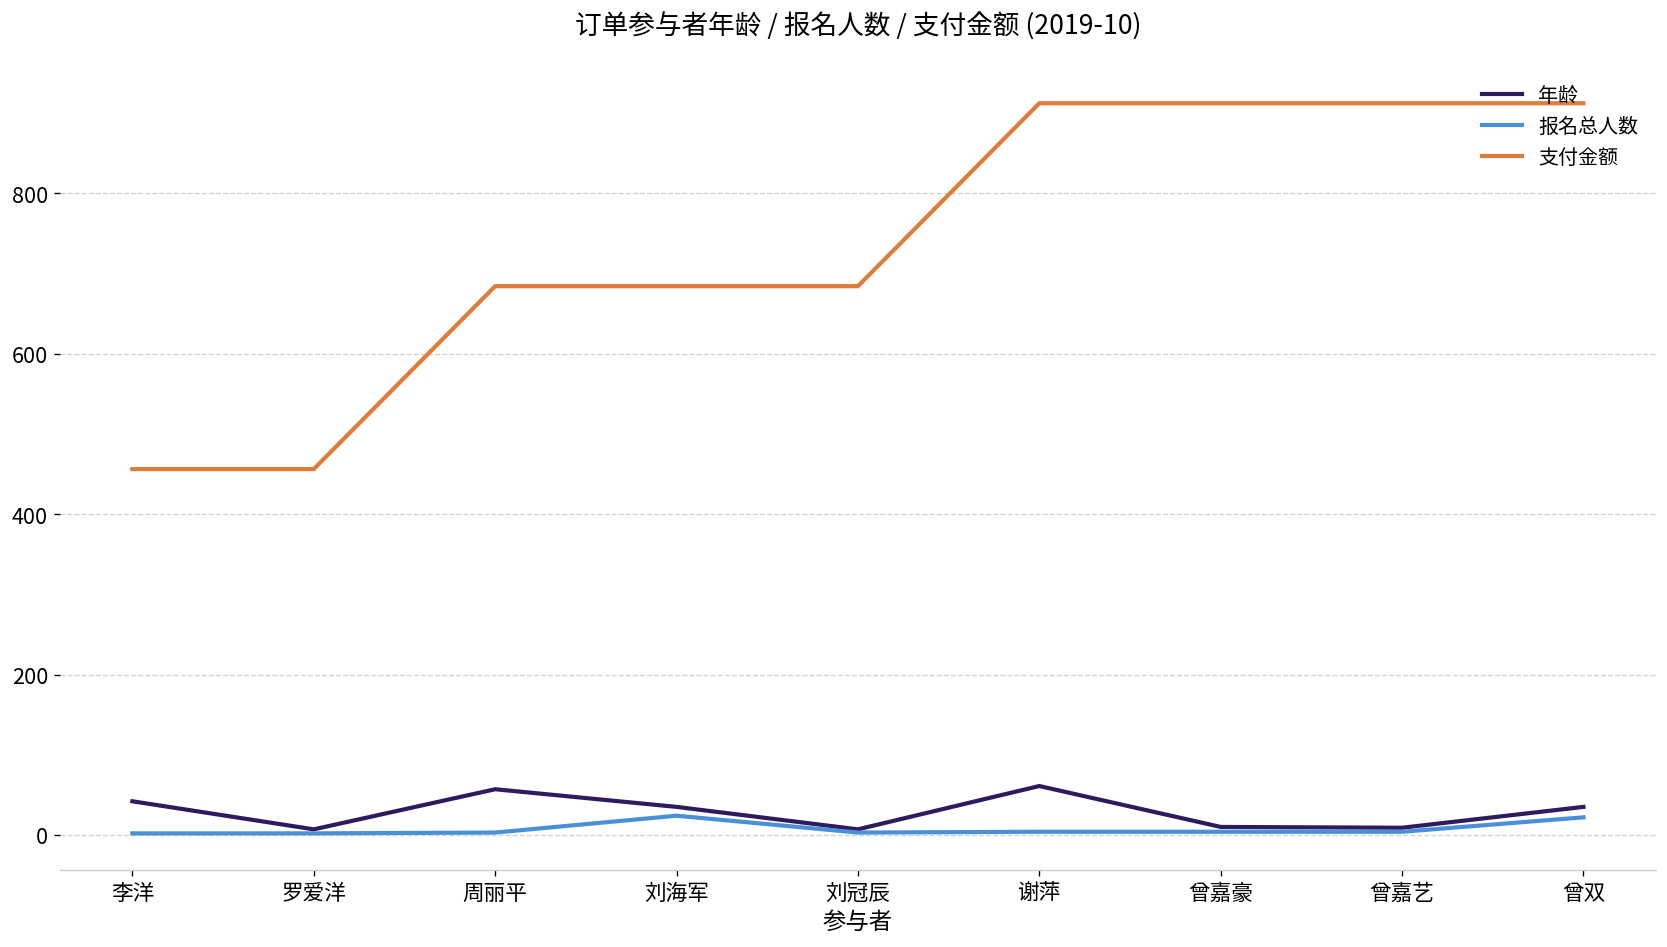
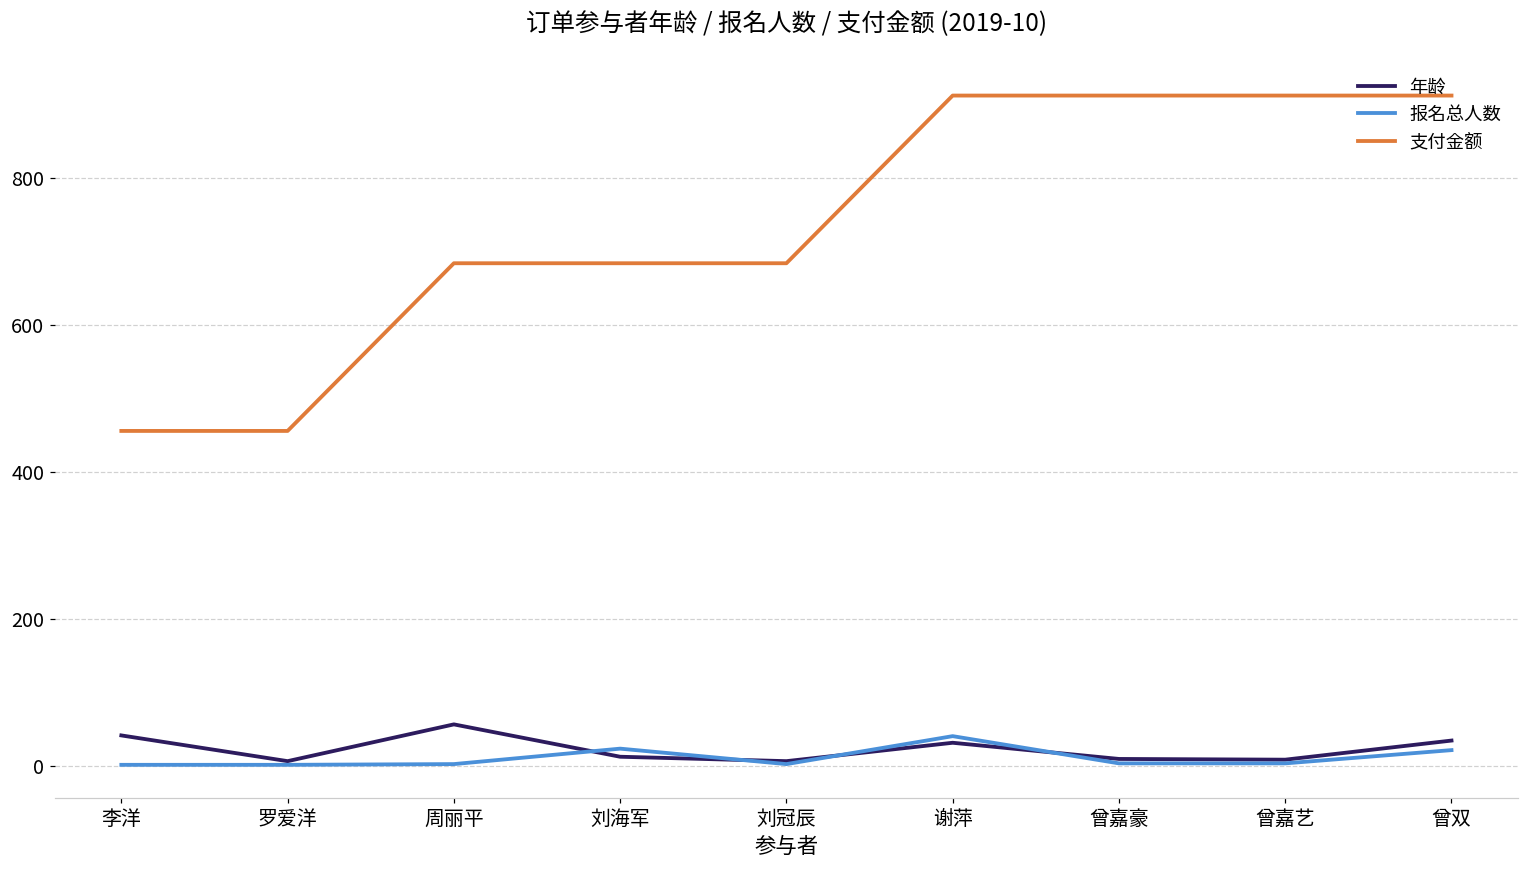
年龄, 刘海军: 40 -> 10
年龄, 谢萍: 60 -> 30
报名总人数, 谢萍: 0 -> 40
